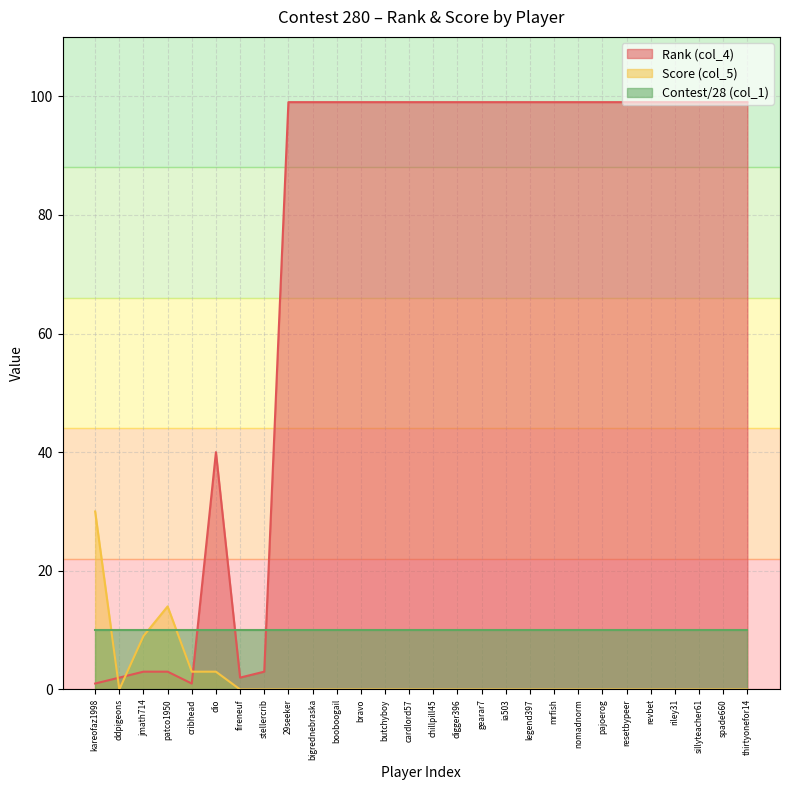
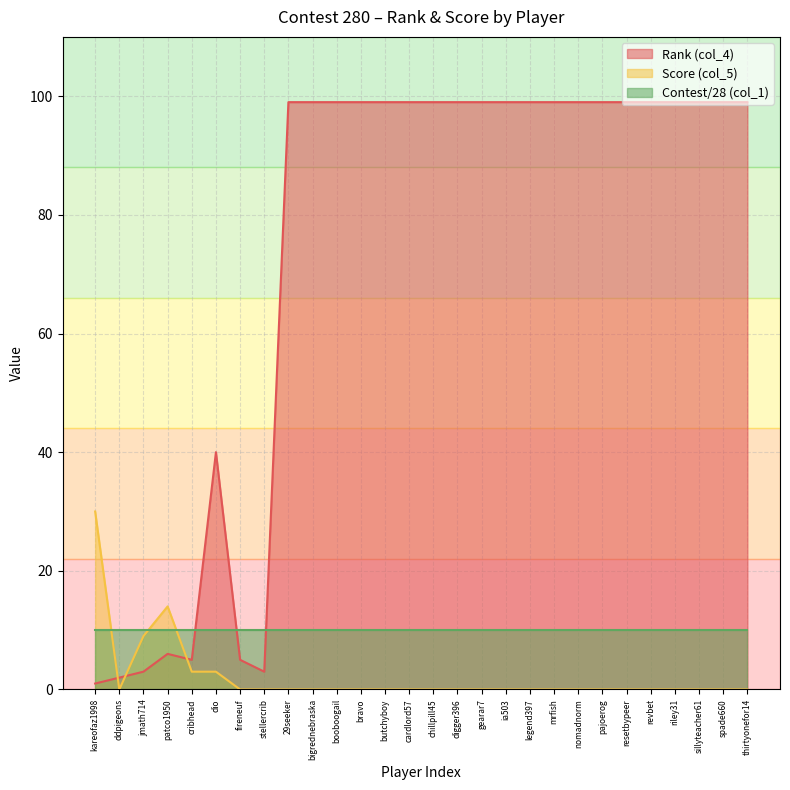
Rank (col_4), patco1950: 3 -> 6
Rank (col_4), cribhead: 1 -> 5
Rank (col_4), fireneuf: 2 -> 5
